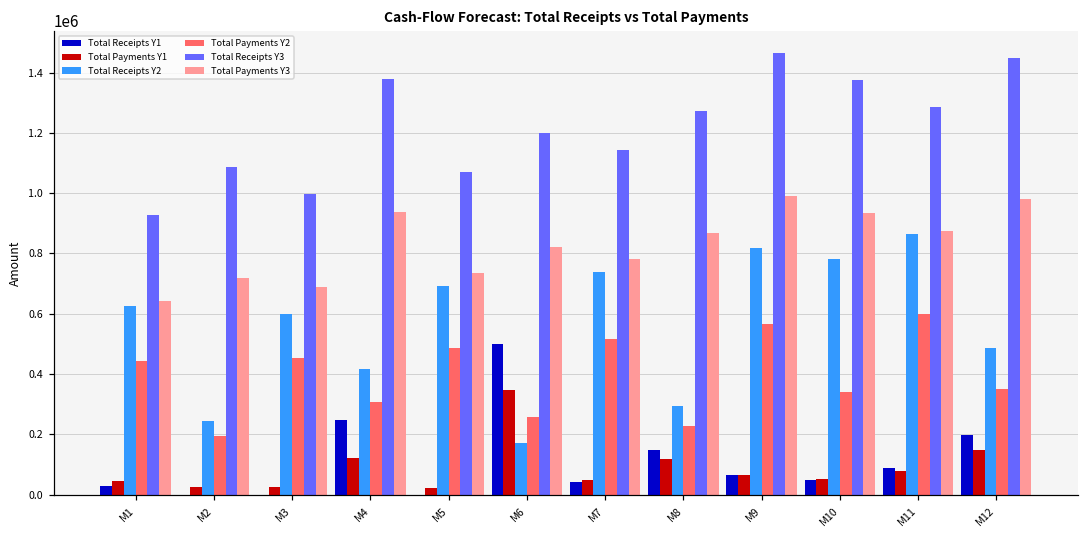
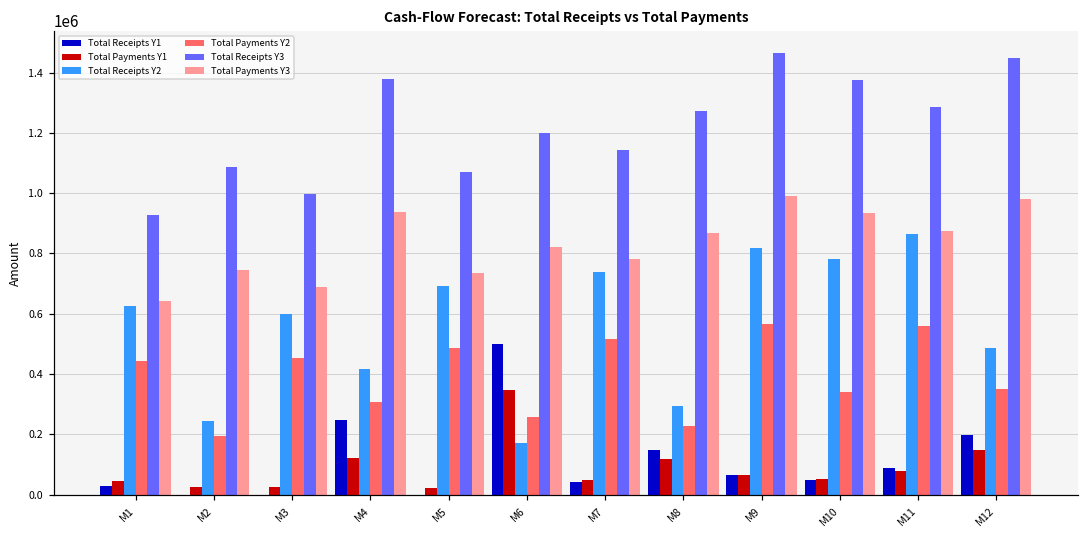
Total Payments Y3, M2: 720000 -> 750000
Total Payments Y2, M11: 600000 -> 560000
